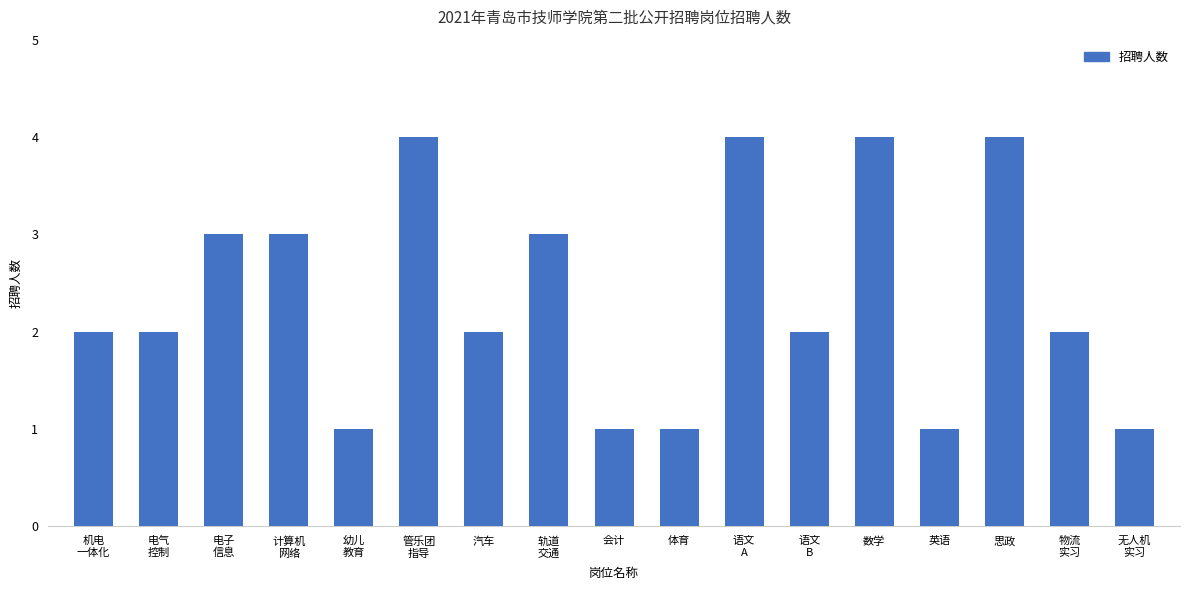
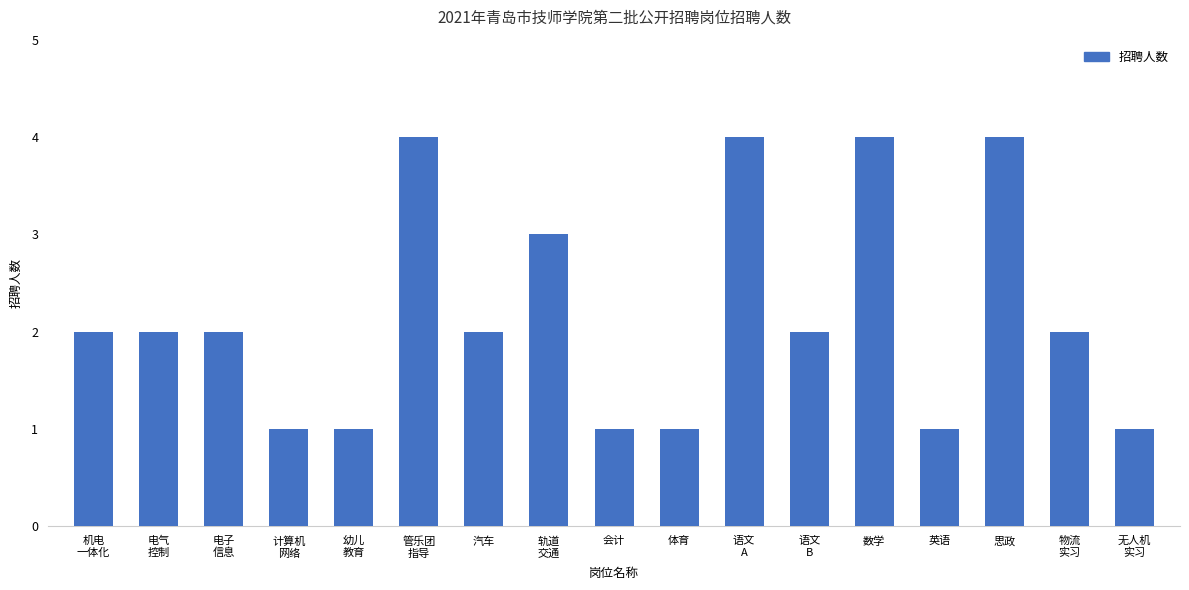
电子 信息: 3 -> 2
计算机 网络: 3 -> 1
